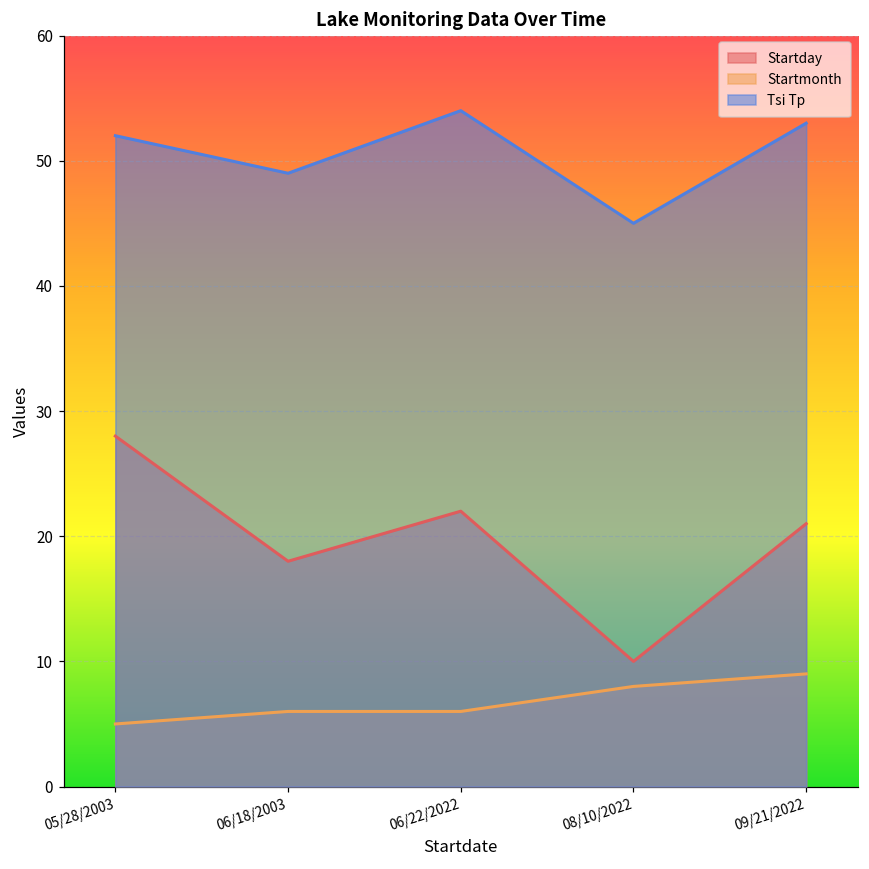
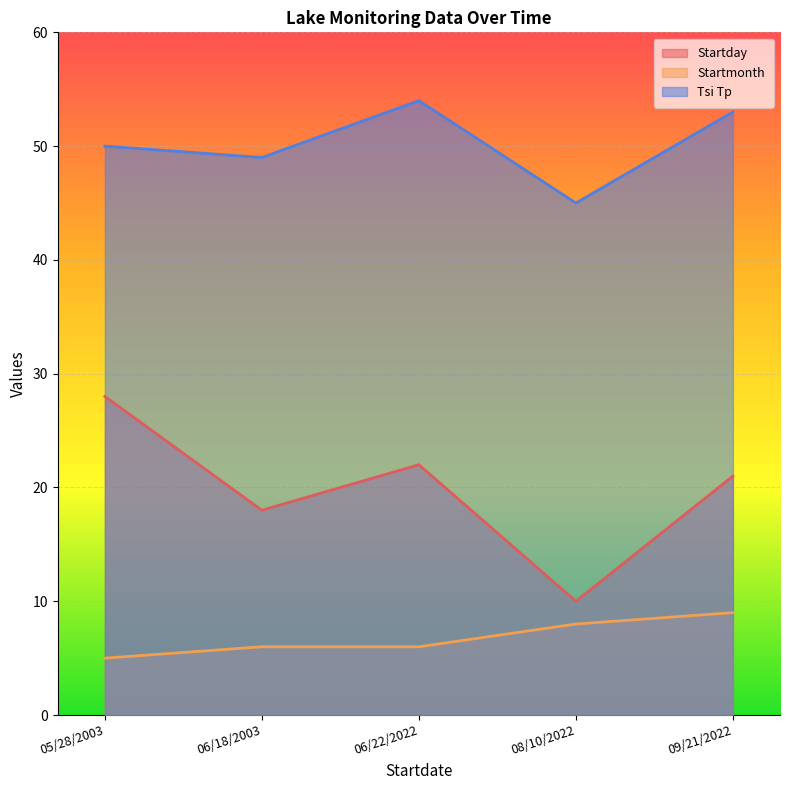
Tsi Tp, 05/28/2003: 52 -> 50
